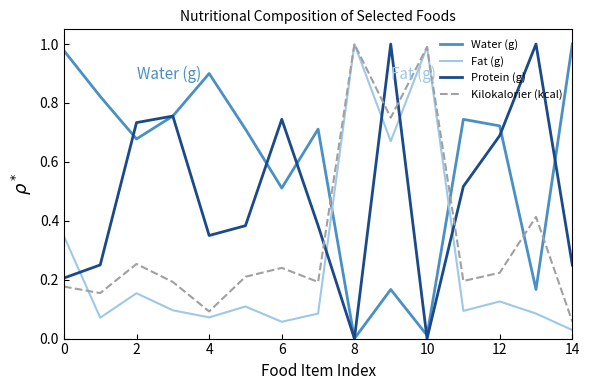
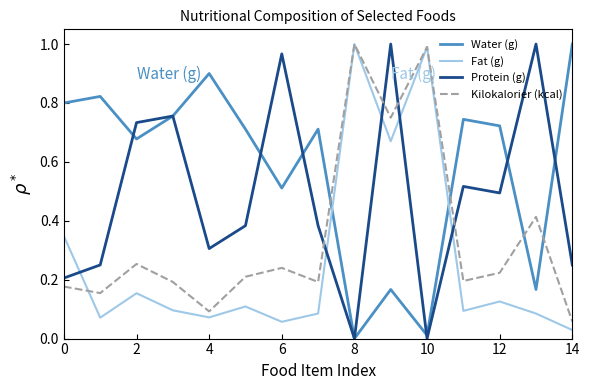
Water (g), 0: 0.98 -> 0.80
Protein (g), 4: 0.35 -> 0.31
Protein (g), 6: 0.74 -> 0.97
Protein (g), 12: 0.69 -> 0.49
